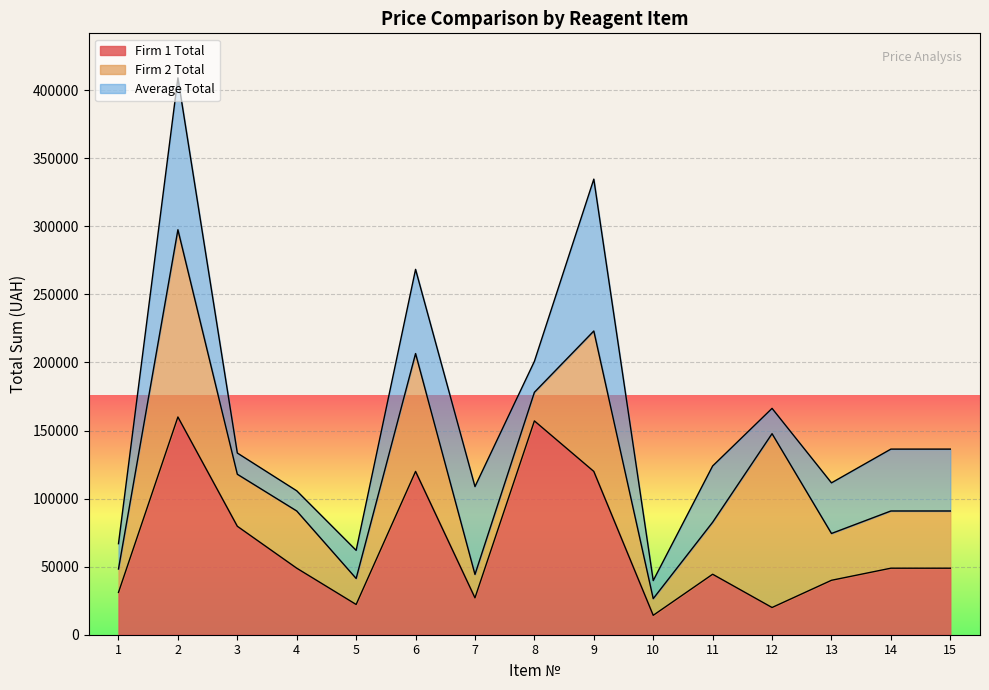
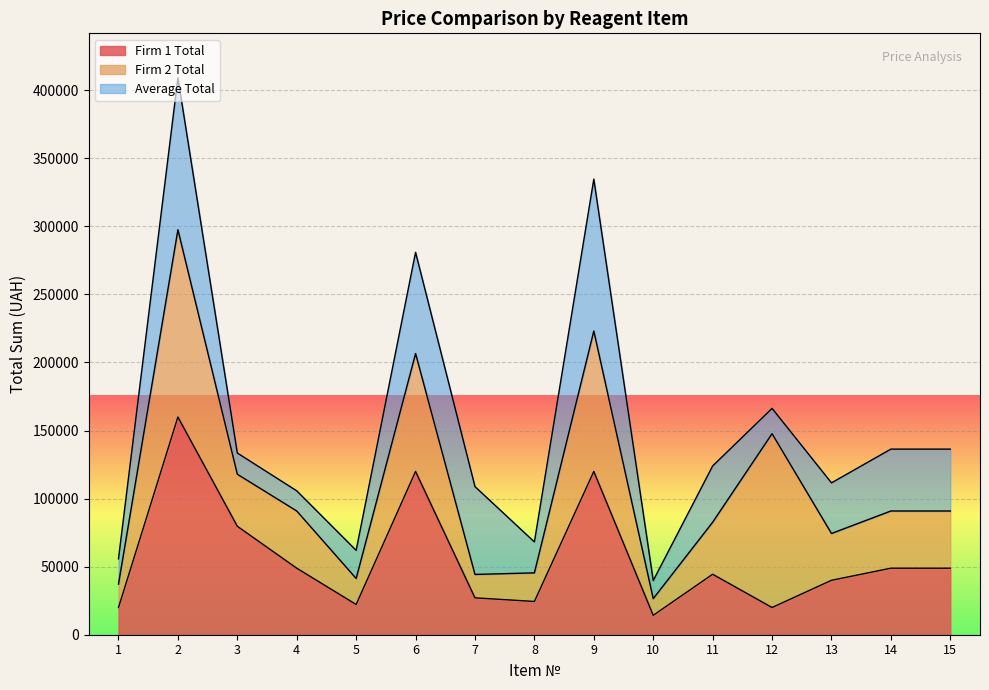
Firm 1 Total, 1: 31000 -> 20000
Average Total, 6: 62000 -> 74000
Firm 1 Total, 8: 157000 -> 24000
